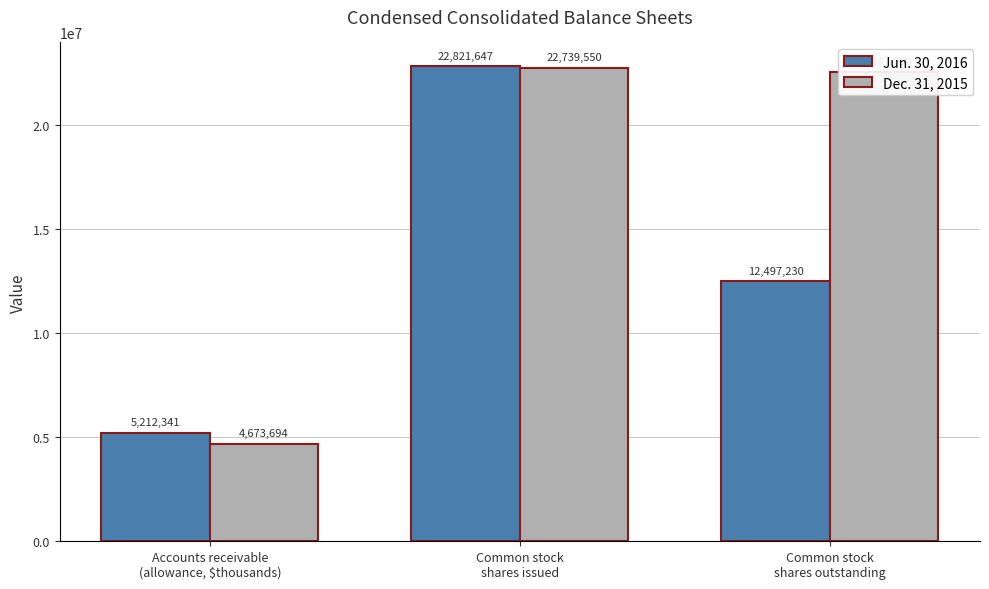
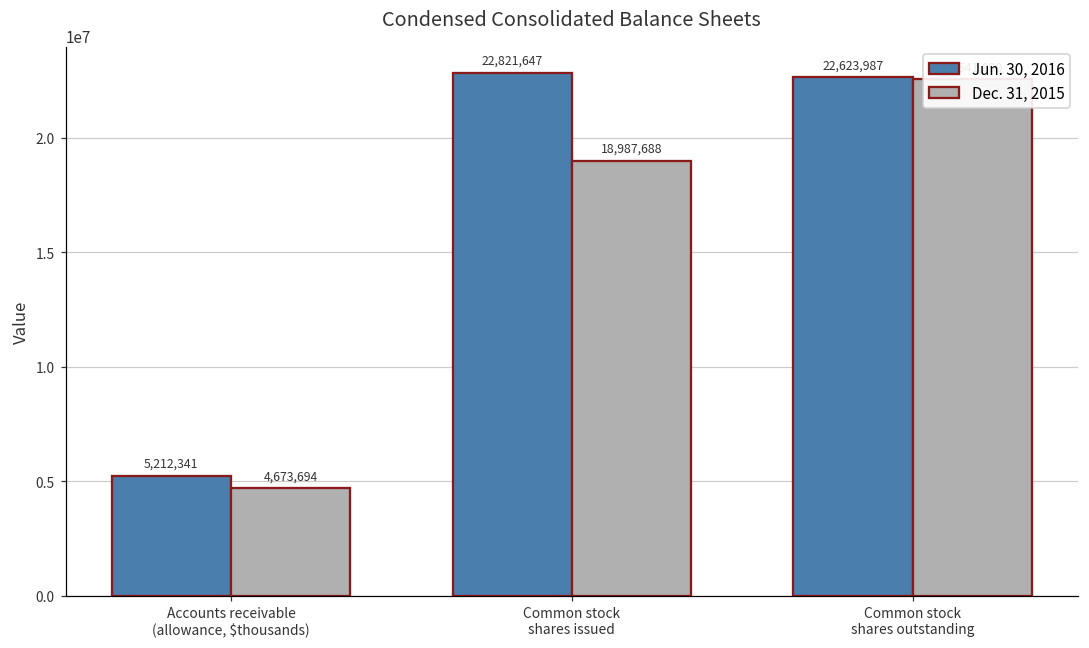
Dec. 31, 2015, Common stock shares issued: 22,739,550 -> 18,987,688
Jun. 30, 2016, Common stock shares outstanding: 12,497,230 -> 22,623,987
